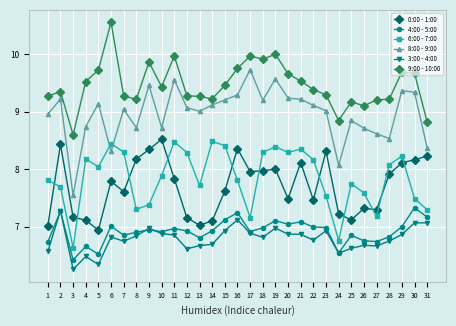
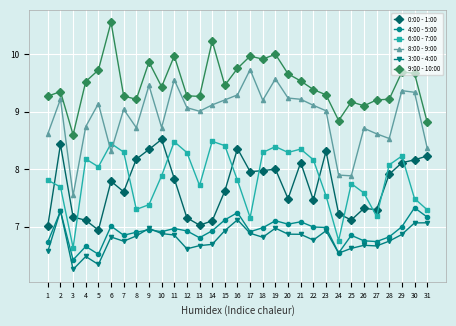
8:00 - 9:00, 1: 9.0 -> 8.6
9:00 - 10:00, 14: 9.2 -> 10.2
8:00 - 9:00, 24: 8.1 -> 7.9
8:00 - 9:00, 25: 8.8 -> 7.9
